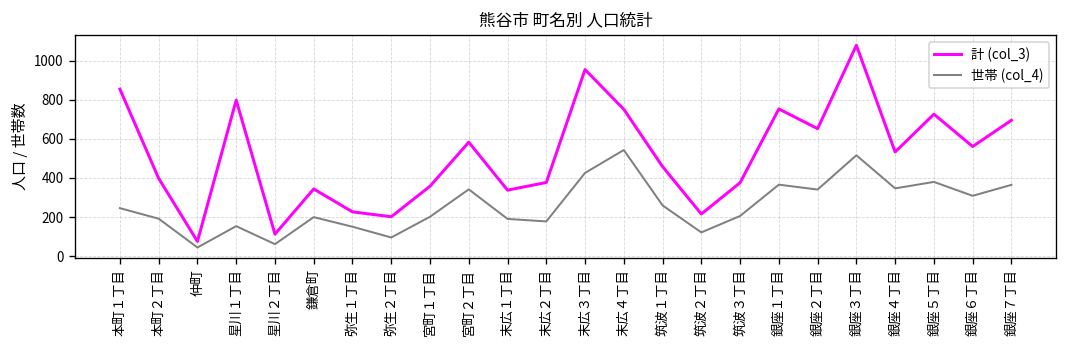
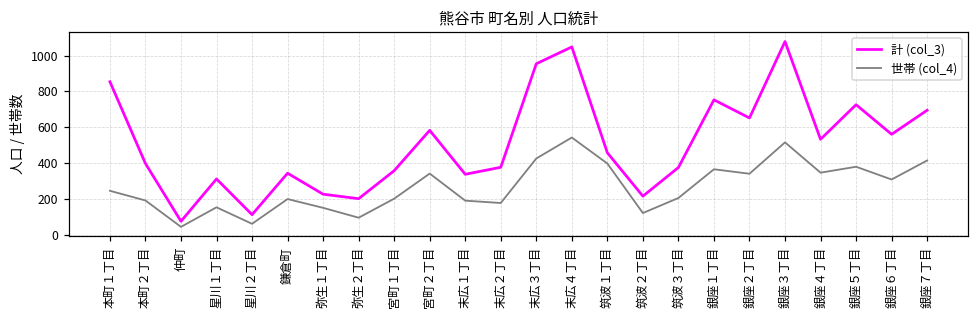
計 (col_3), 星川１丁目: 800 -> 310
計 (col_3), 末広４丁目: 750 -> 1050
世帯 (col_4), 筑波１丁目: 260 -> 400
世帯 (col_4), 銀座７丁目: 370 -> 420
